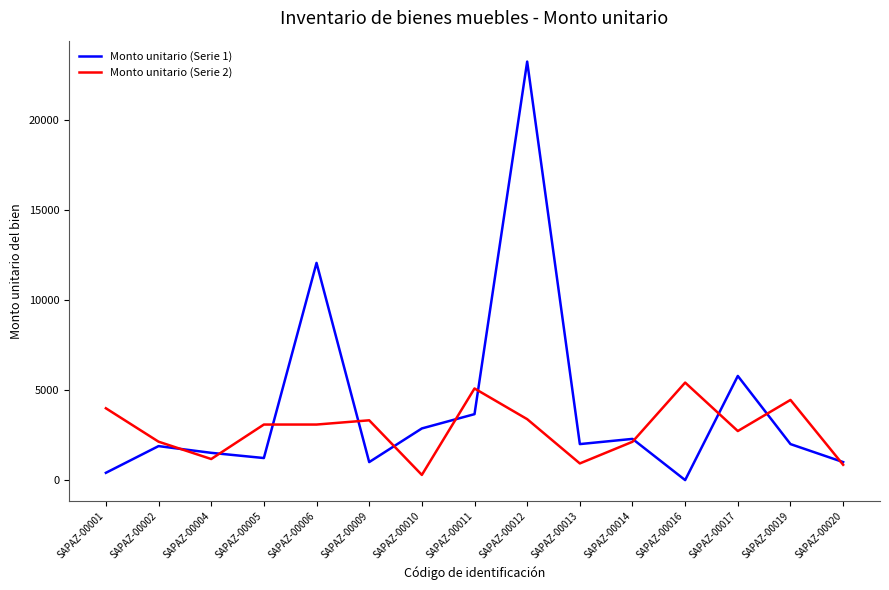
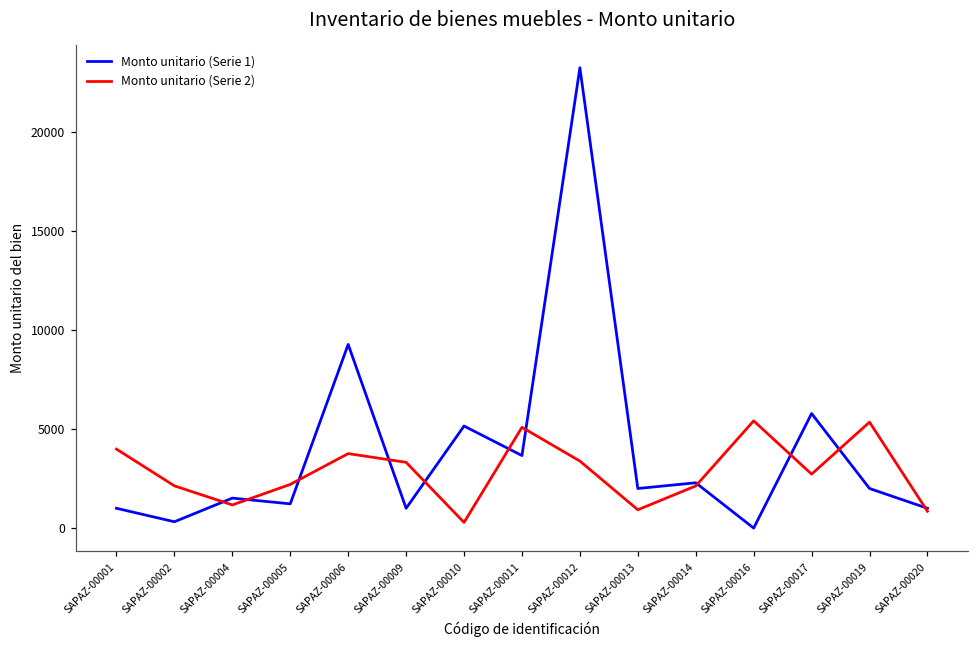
Monto unitario (Serie 1), SAPAZ-00001: 400 -> 1000
Monto unitario (Serie 1), SAPAZ-00002: 1900 -> 300
Monto unitario (Serie 2), SAPAZ-00005: 3100 -> 2200
Monto unitario (Serie 1), SAPAZ-00006: 12100 -> 9300
Monto unitario (Serie 2), SAPAZ-00006: 3100 -> 3800
Monto unitario (Serie 1), SAPAZ-00010: 2900 -> 5200
Monto unitario (Serie 2), SAPAZ-00019: 4500 -> 5400
